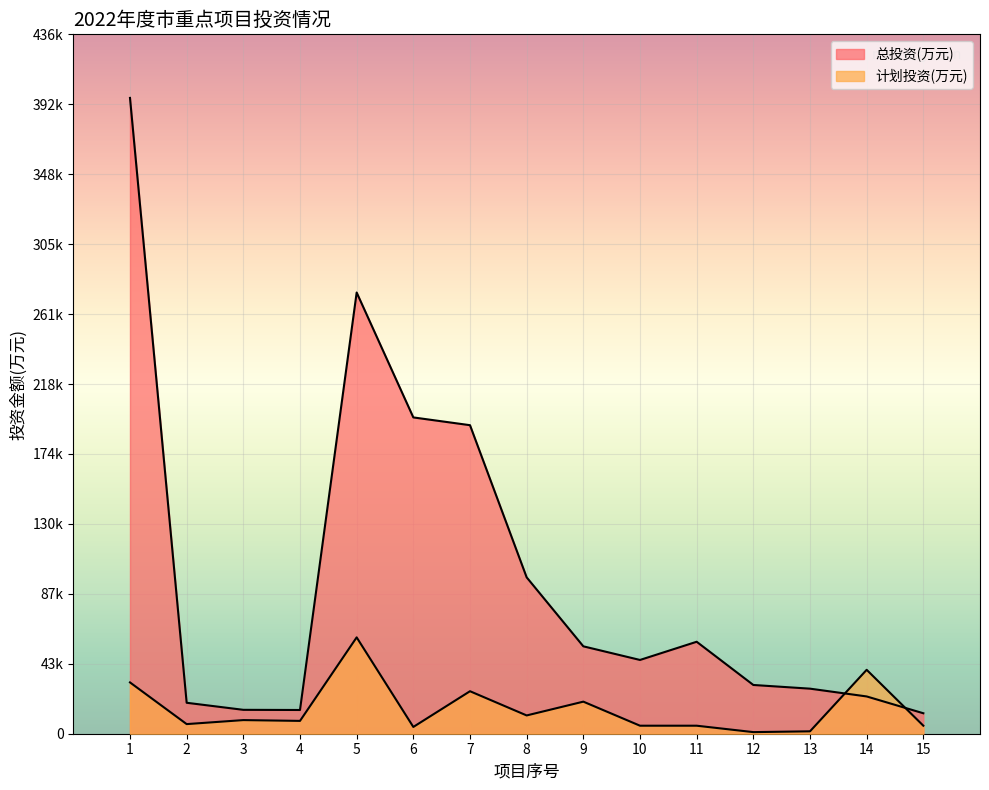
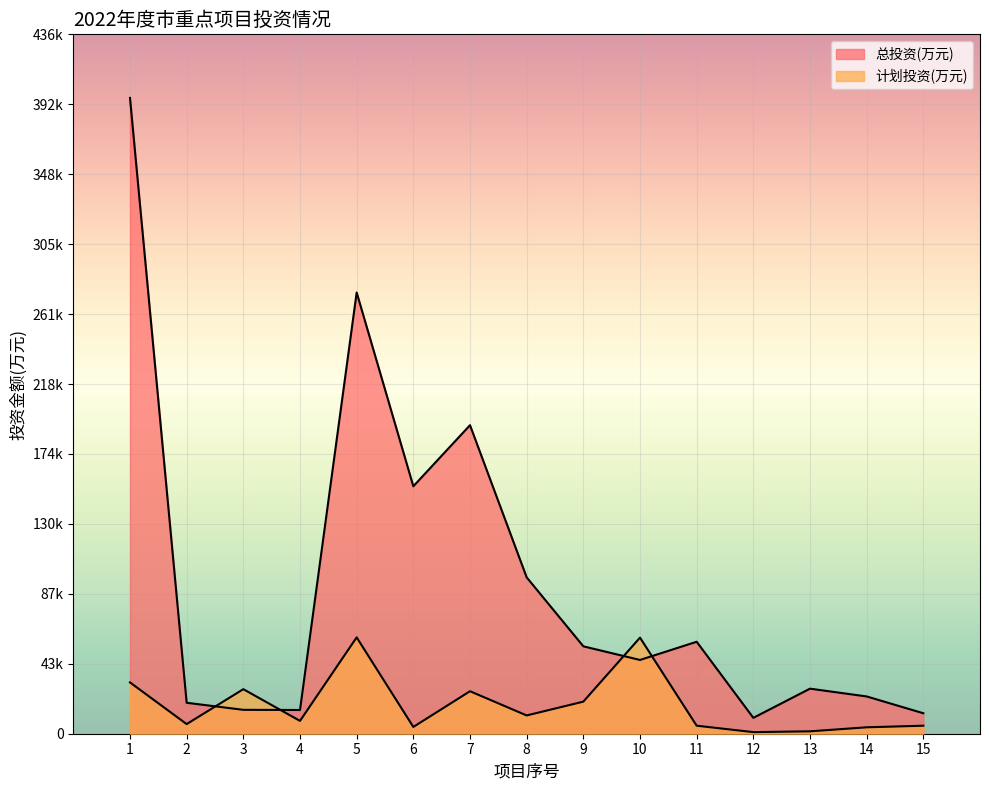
计划投资(万元), 3: 9000 -> 28000
总投资(万元), 6: 197000 -> 154000
计划投资(万元), 10: 5000 -> 60000
总投资(万元), 12: 30000 -> 10000
计划投资(万元), 14: 40000 -> 4000
